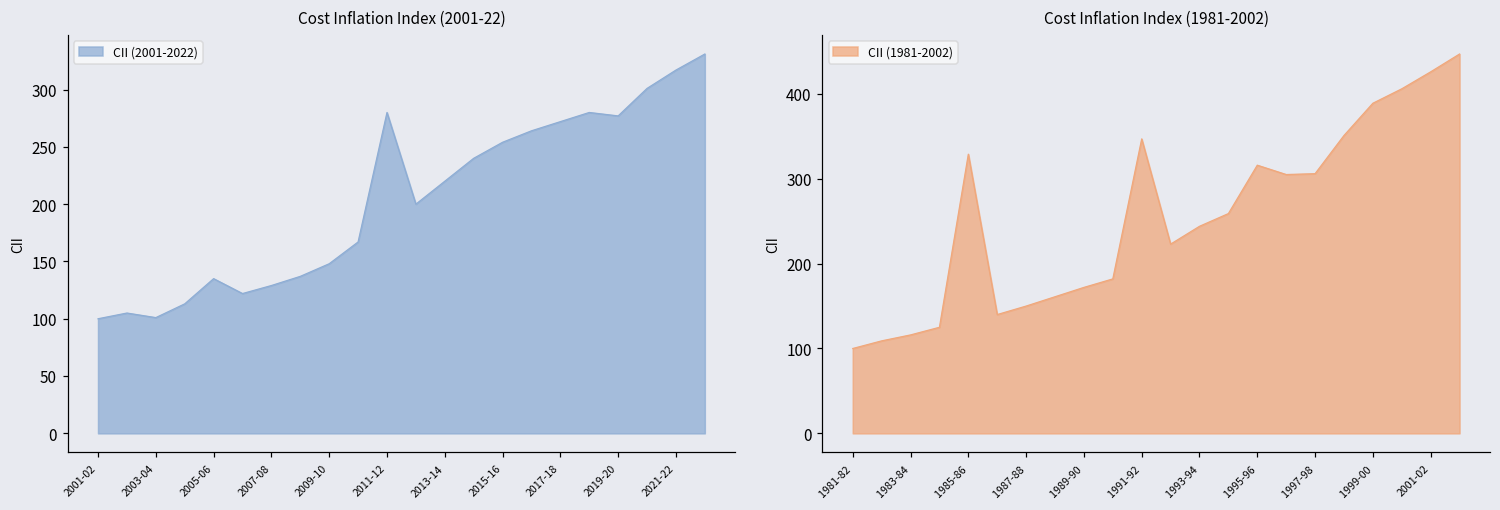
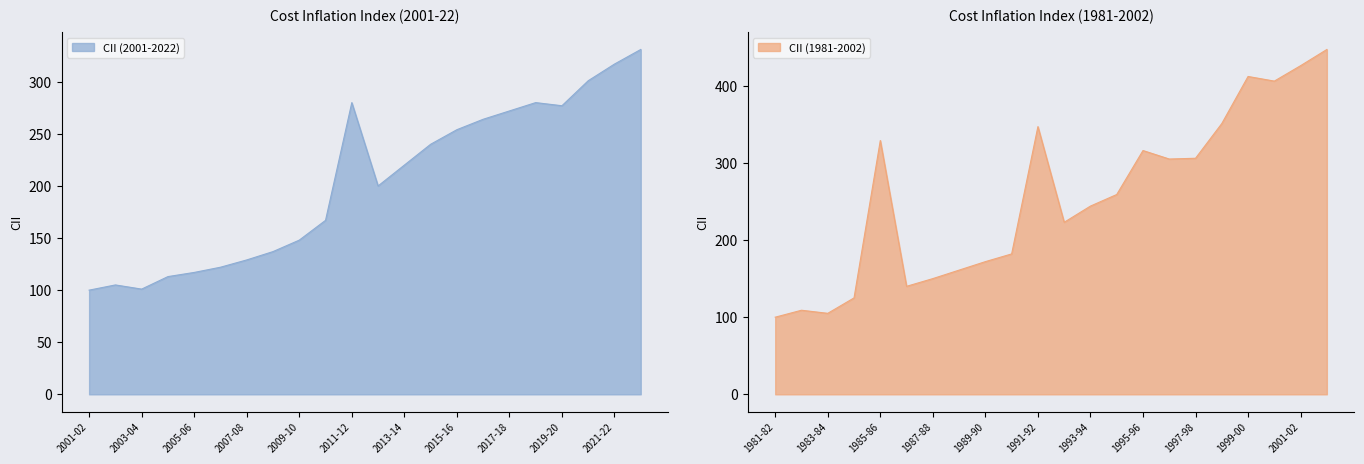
Cost Inflation Index (2001-22), 2005-06: 135 -> 117
Cost Inflation Index (1981-2002), 1983-84: 120 -> 110
Cost Inflation Index (1981-2002), 1999-00: 390 -> 410
